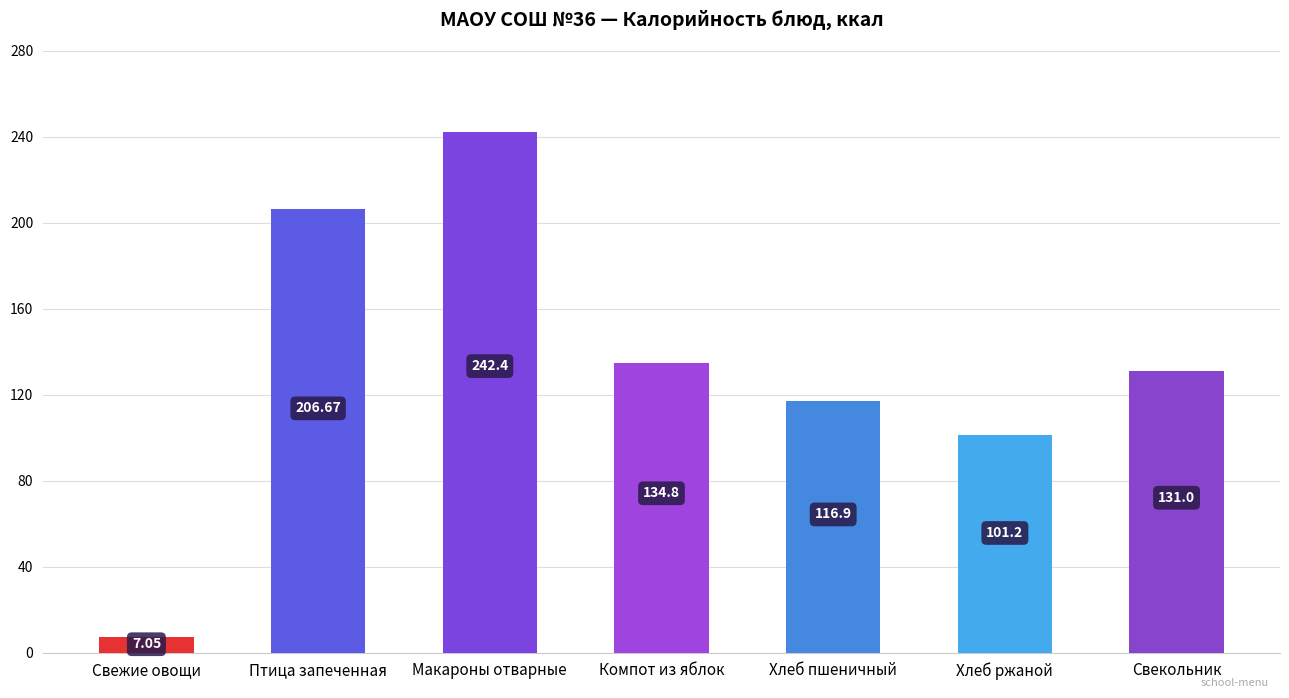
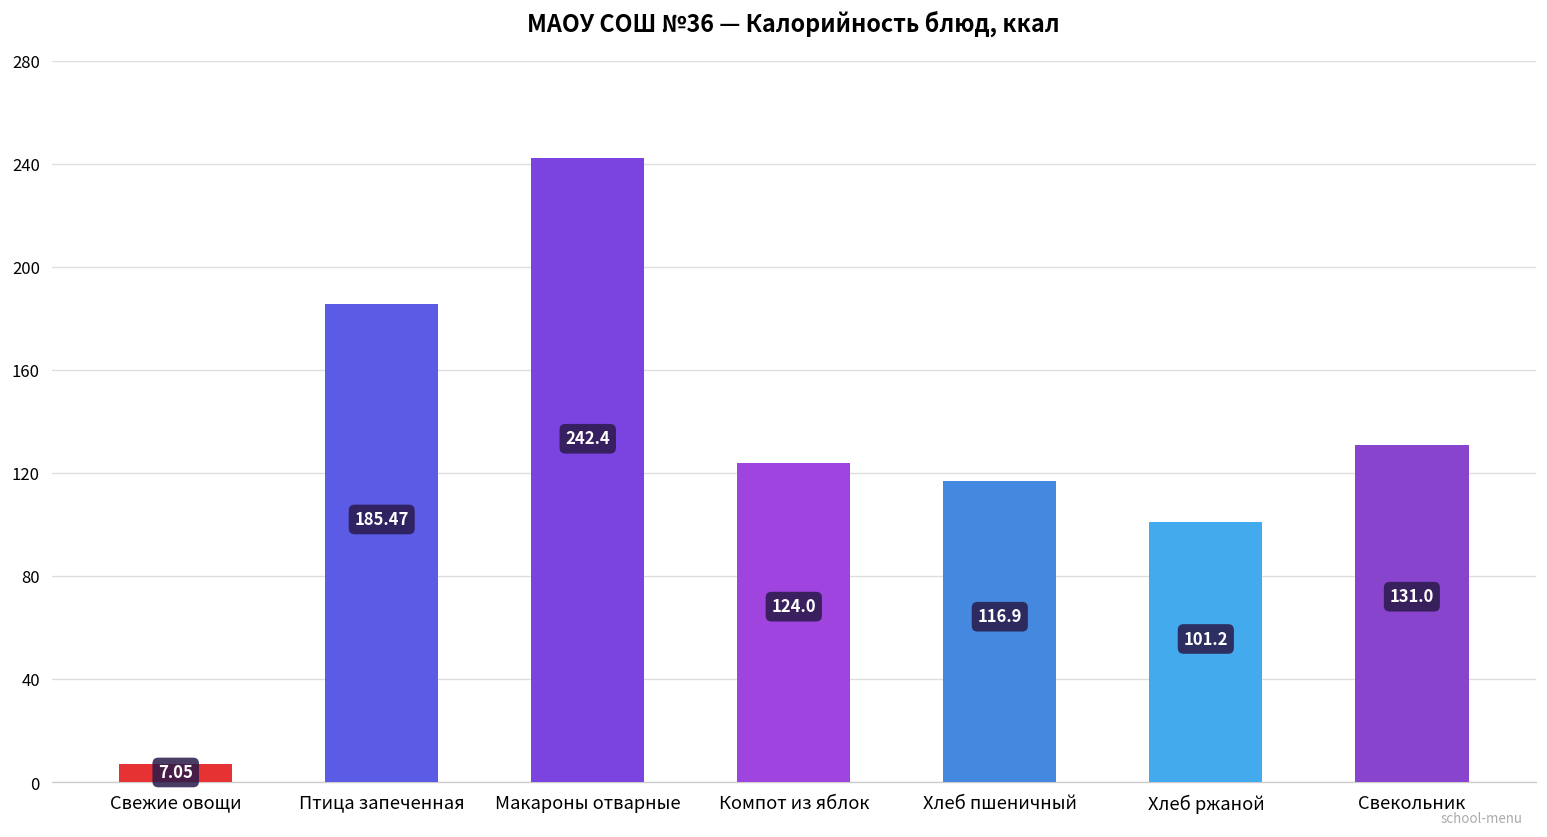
Птица запеченная: 206.67 -> 185.47
Компот из яблок: 134.8 -> 124.0
